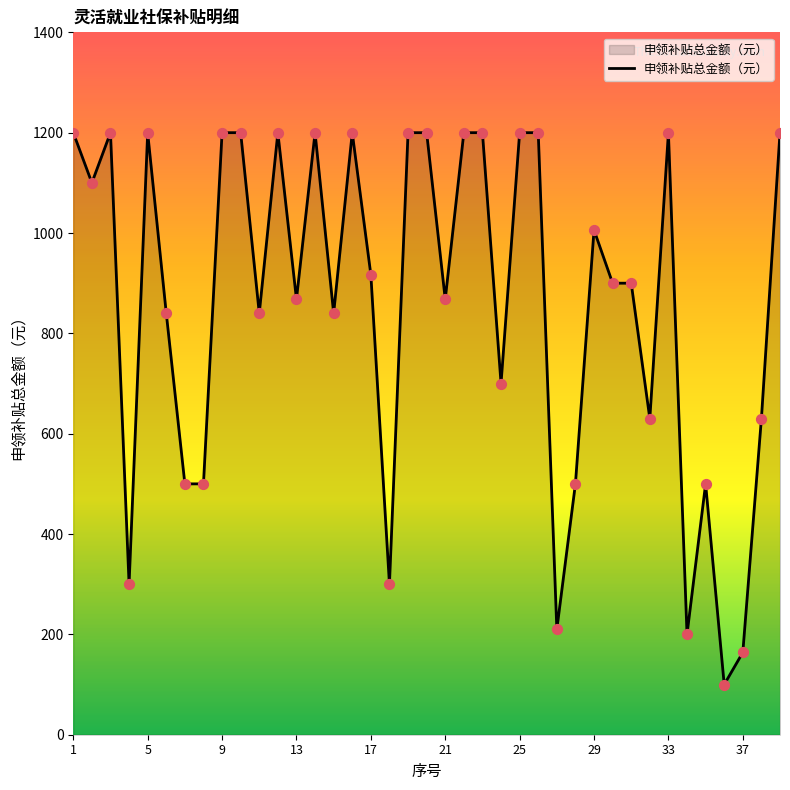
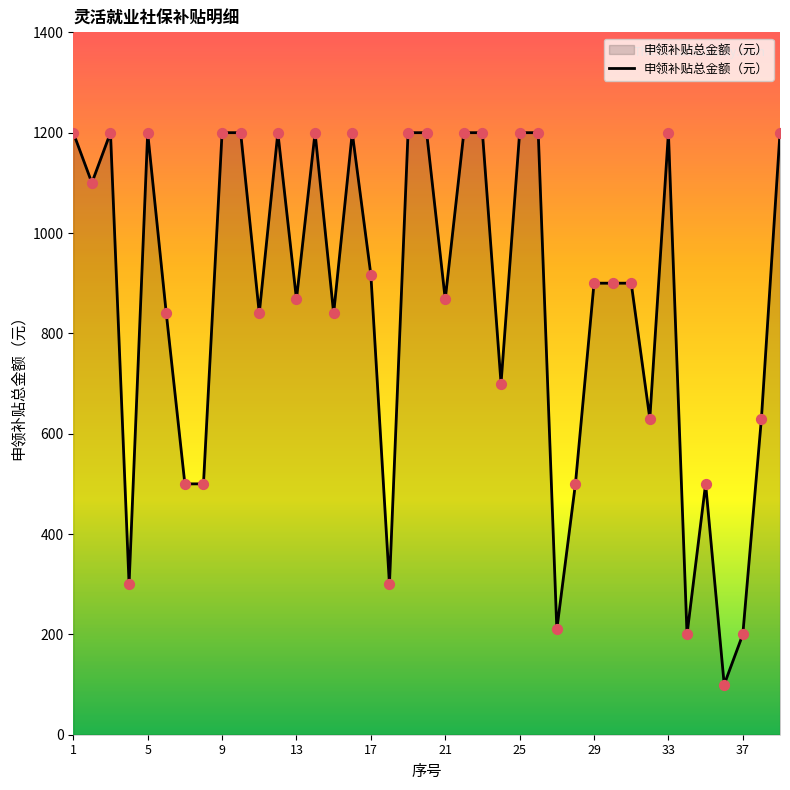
29: 1010 -> 900
37: 160 -> 200
